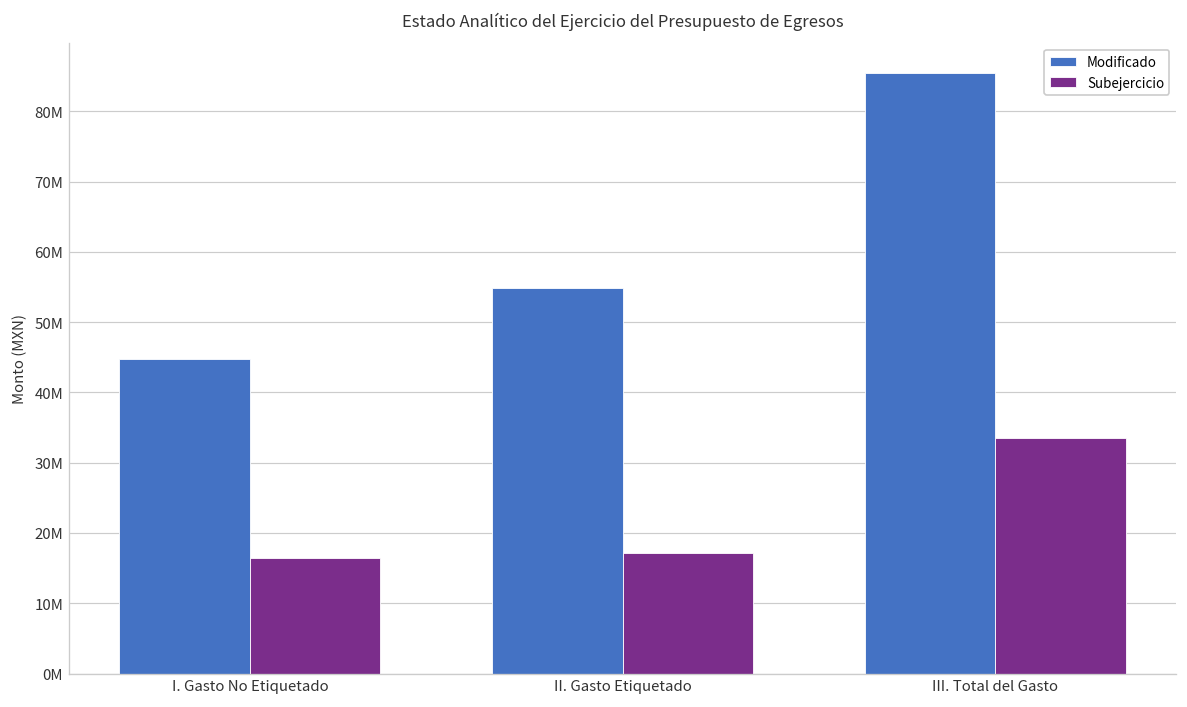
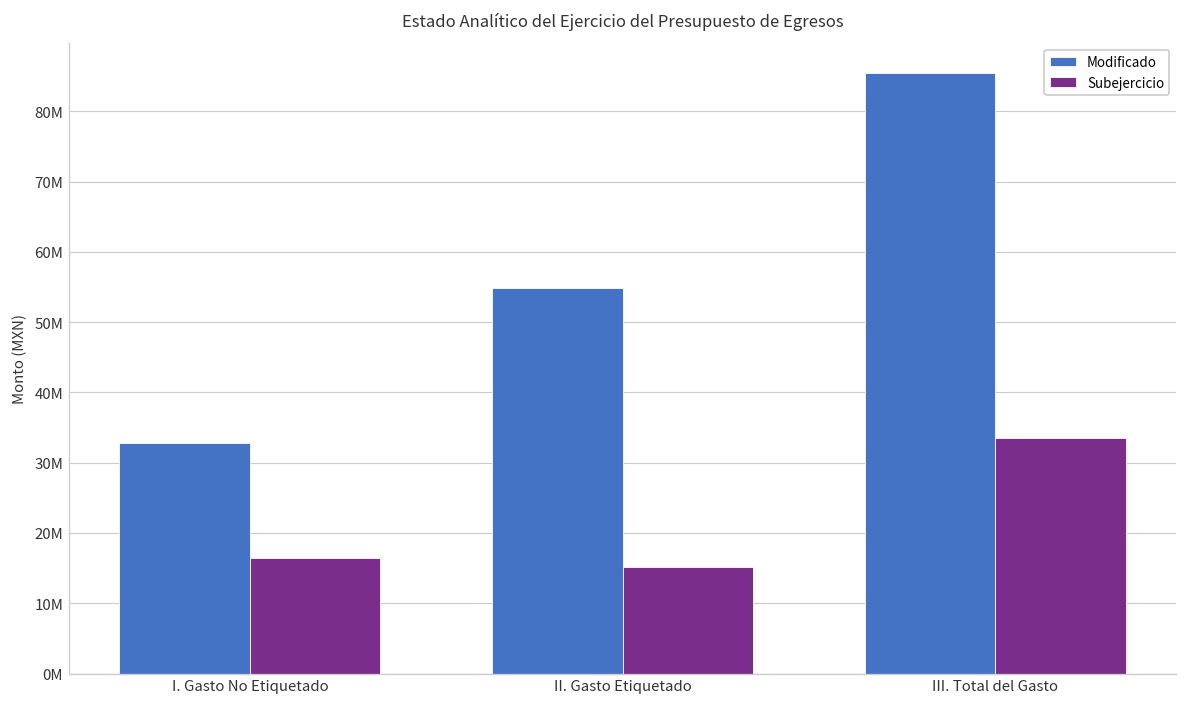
Modificado, I. Gasto No Etiquetado: 45000000 -> 33000000
Subejercicio, II. Gasto Etiquetado: 17000000 -> 15000000
